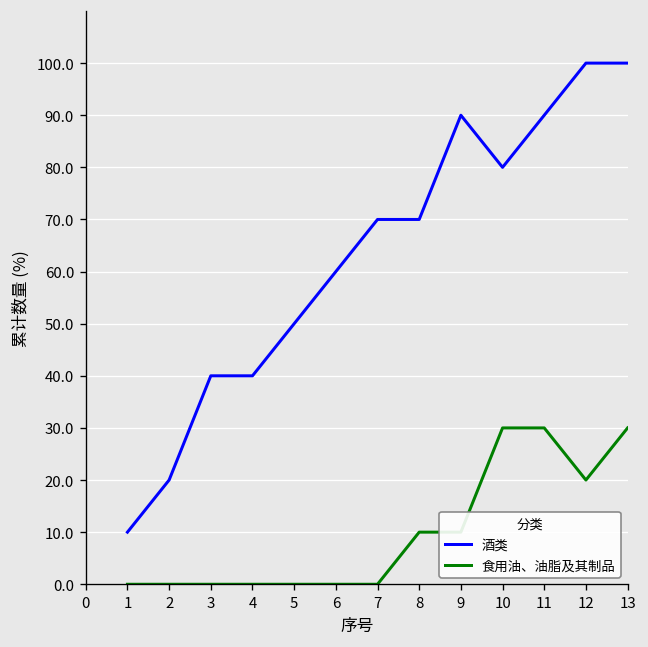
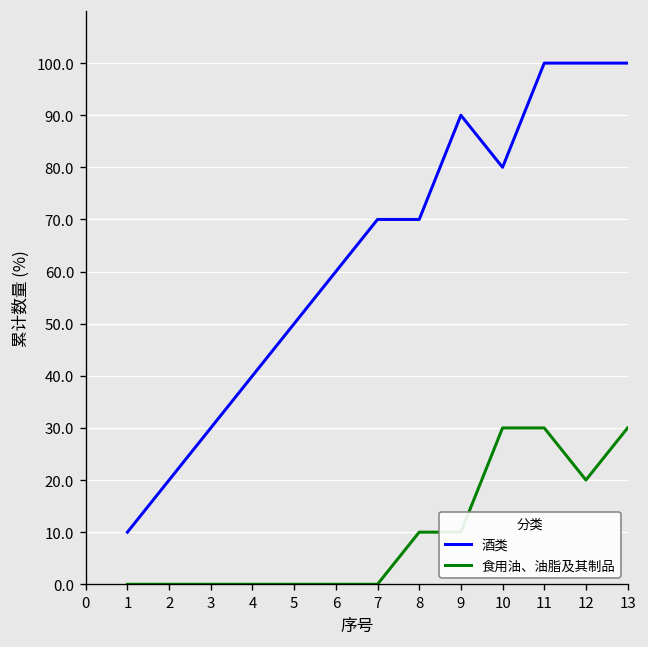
酒类, 3: 40 -> 30
酒类, 11: 90 -> 100
